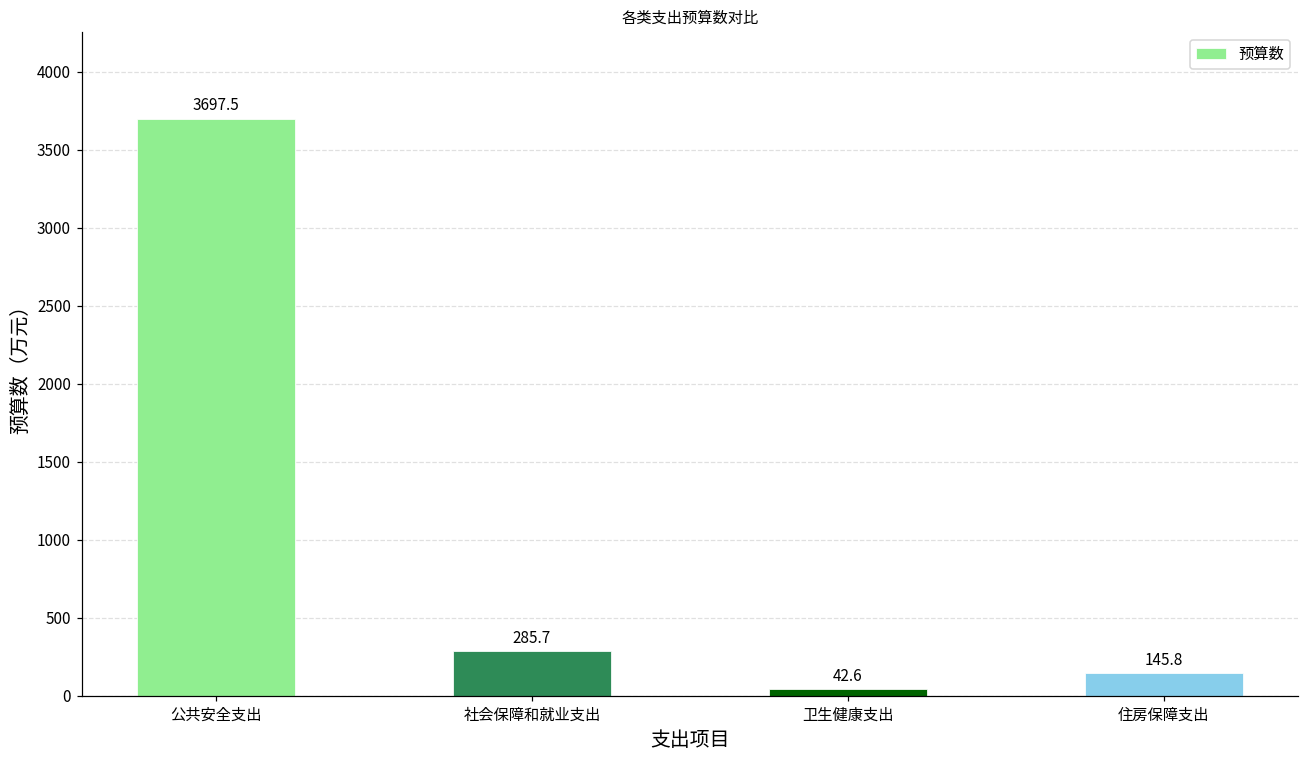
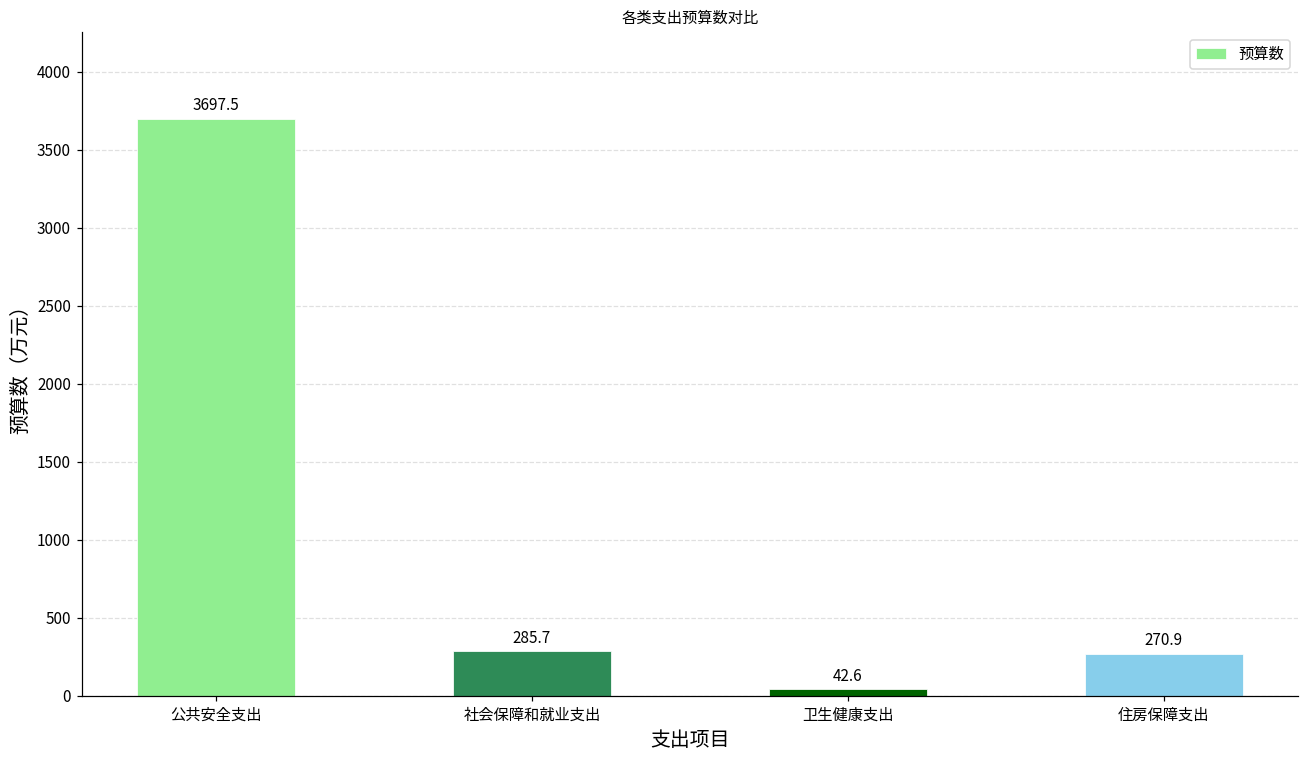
住房保障支出: 145.8 -> 270.9
